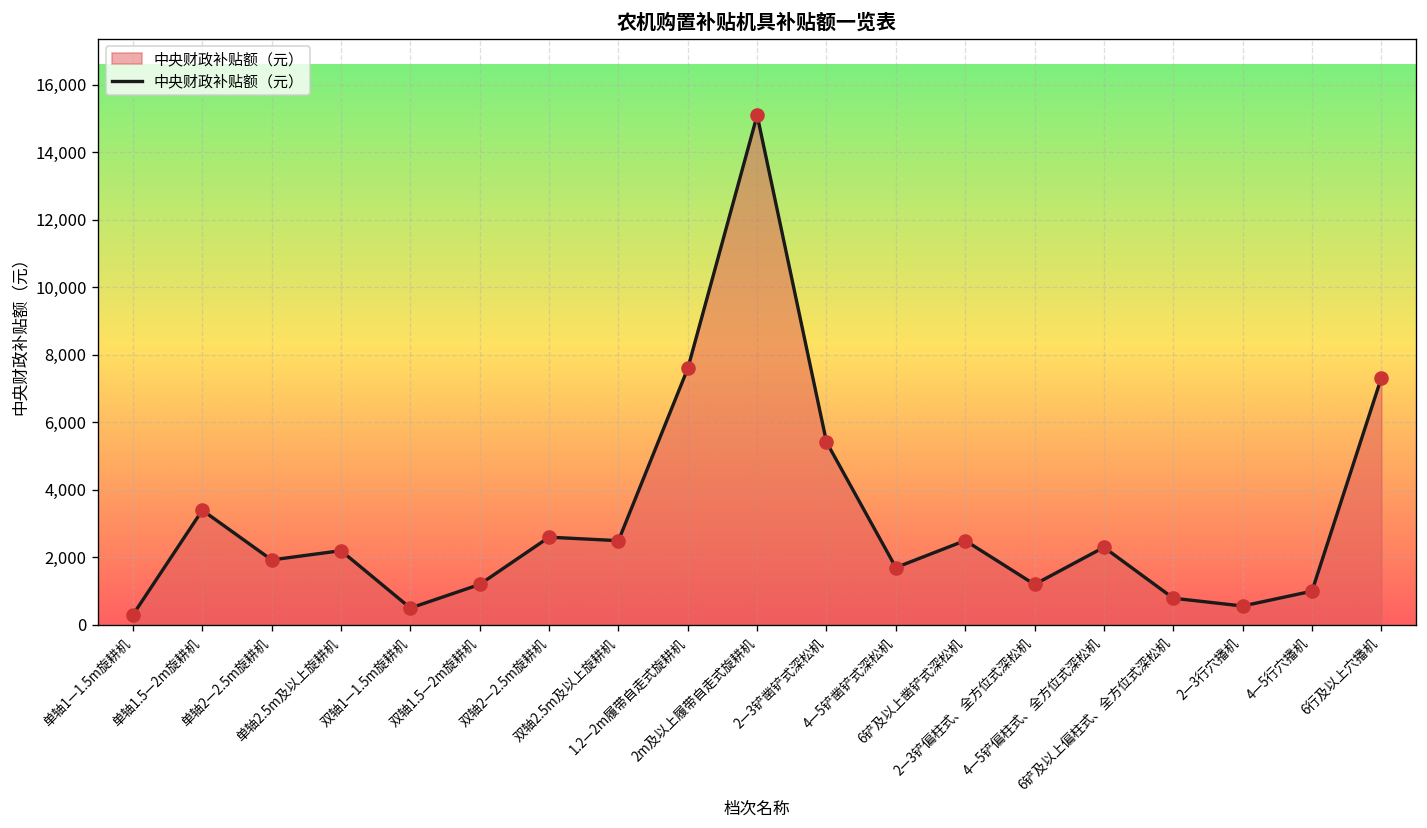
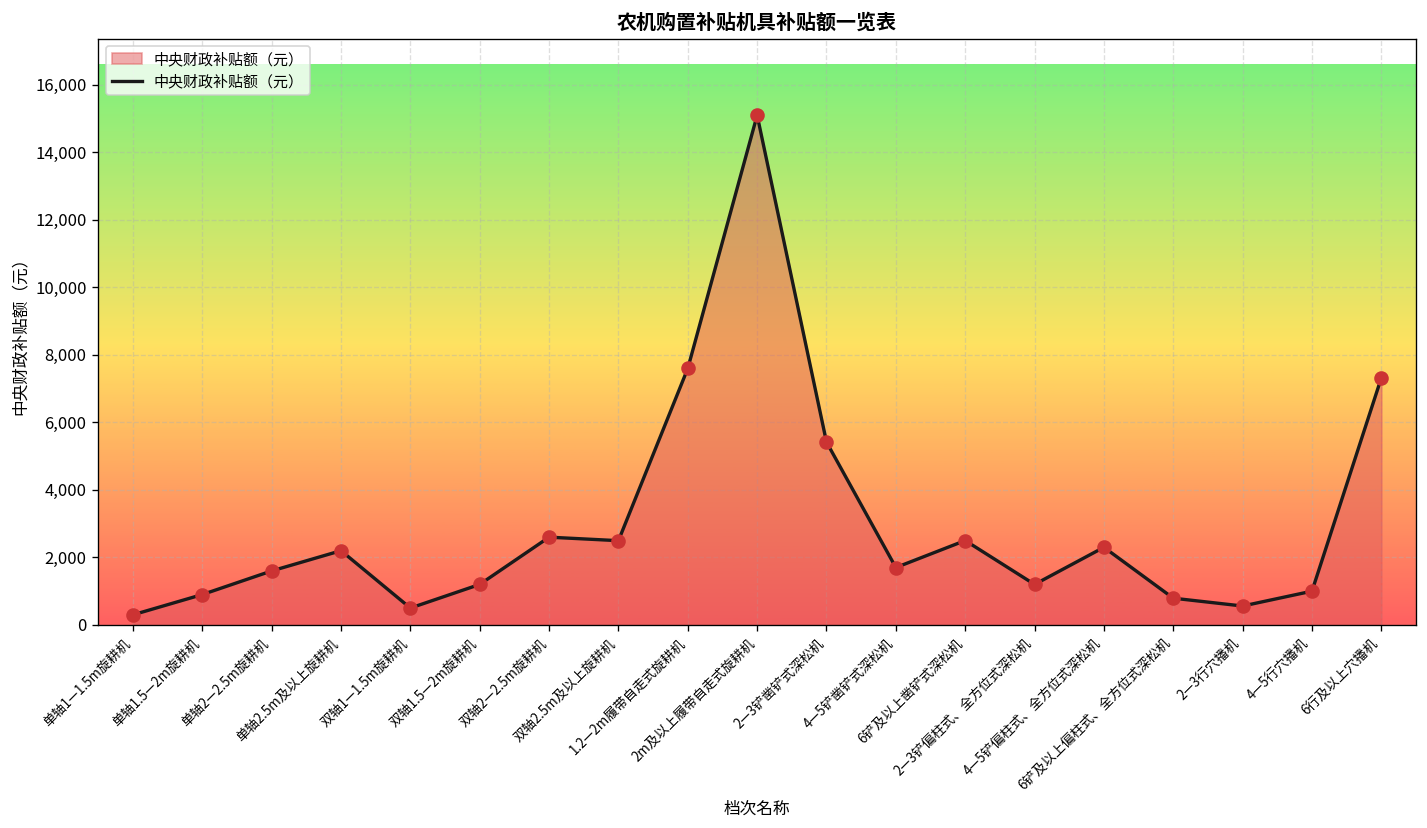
单轴1.5—2m旋耕机: 3,400 -> 900
单轴2—2.5m旋耕机: 1,900 -> 1,600
